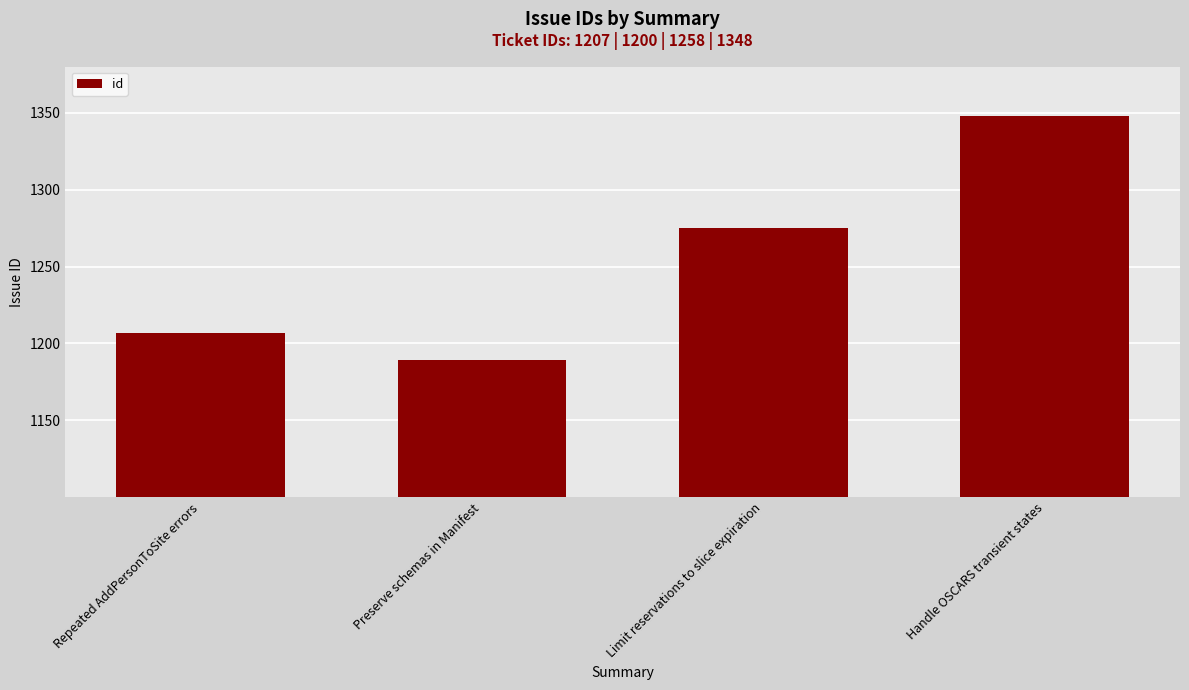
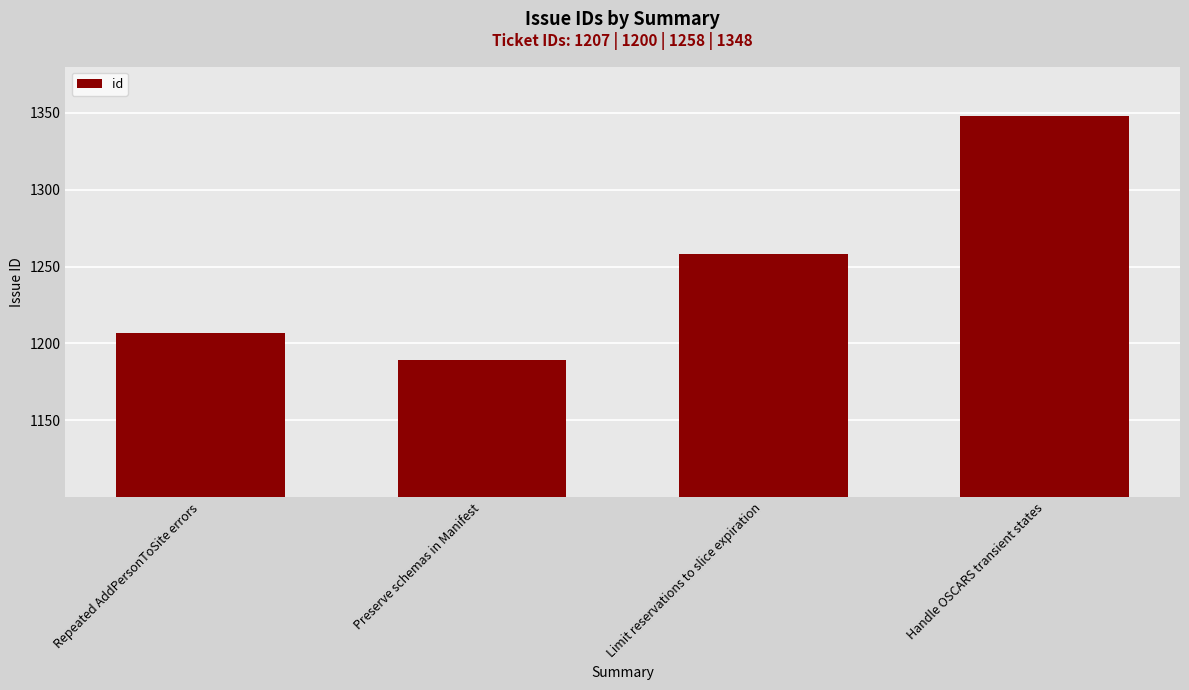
Limit reservations to slice expiration: 1275 -> 1258
